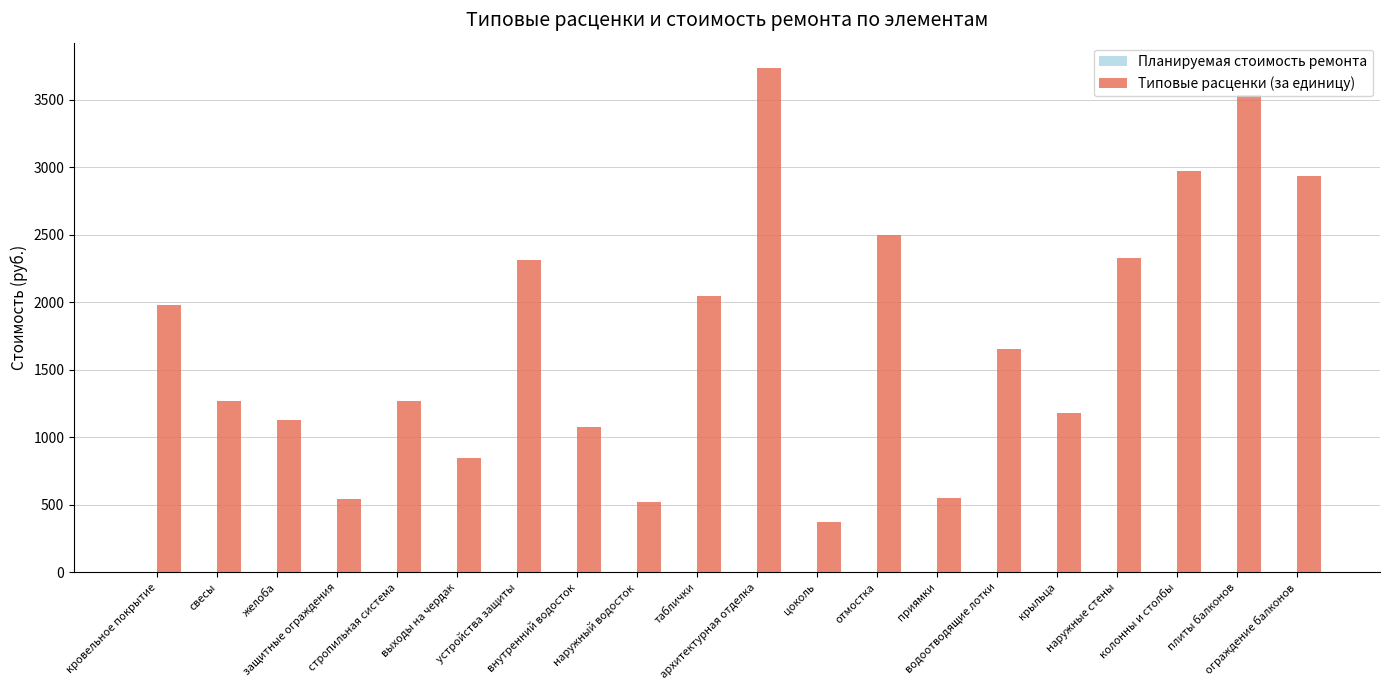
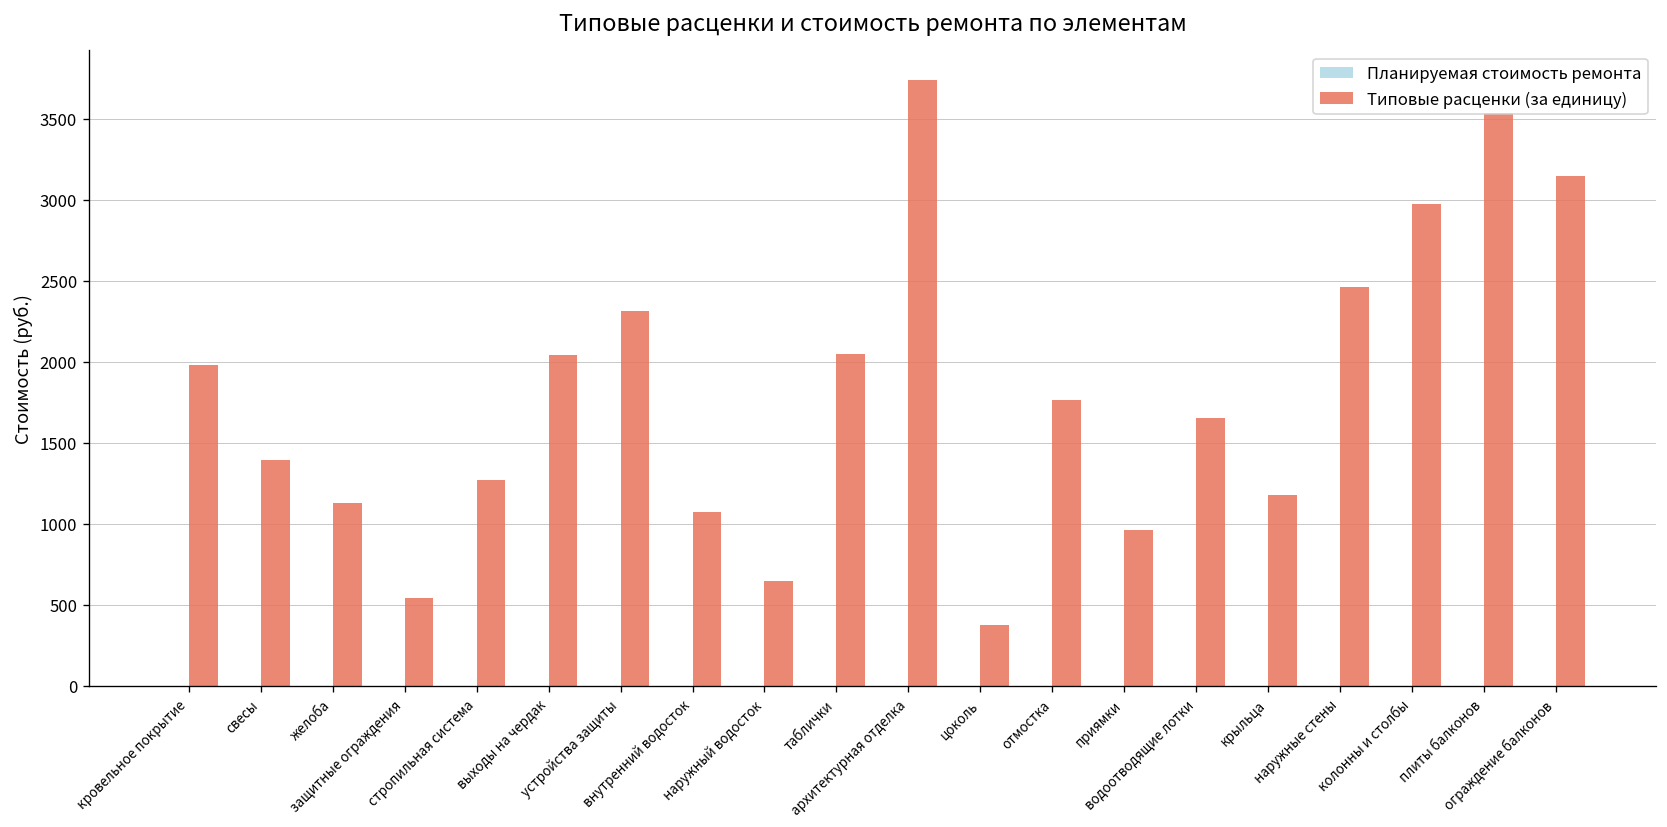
Типовые расценки (за единицу), свесы: 1270 -> 1390
Типовые расценки (за единицу), выходы на чердак: 850 -> 2040
Типовые расценки (за единицу), наружный водосток: 520 -> 640
Типовые расценки (за единицу), отмостка: 2500 -> 1760
Типовые расценки (за единицу), приямки: 550 -> 960
Типовые расценки (за единицу), наружные стены: 2330 -> 2460
Типовые расценки (за единицу), ограждение балконов: 2930 -> 3140
